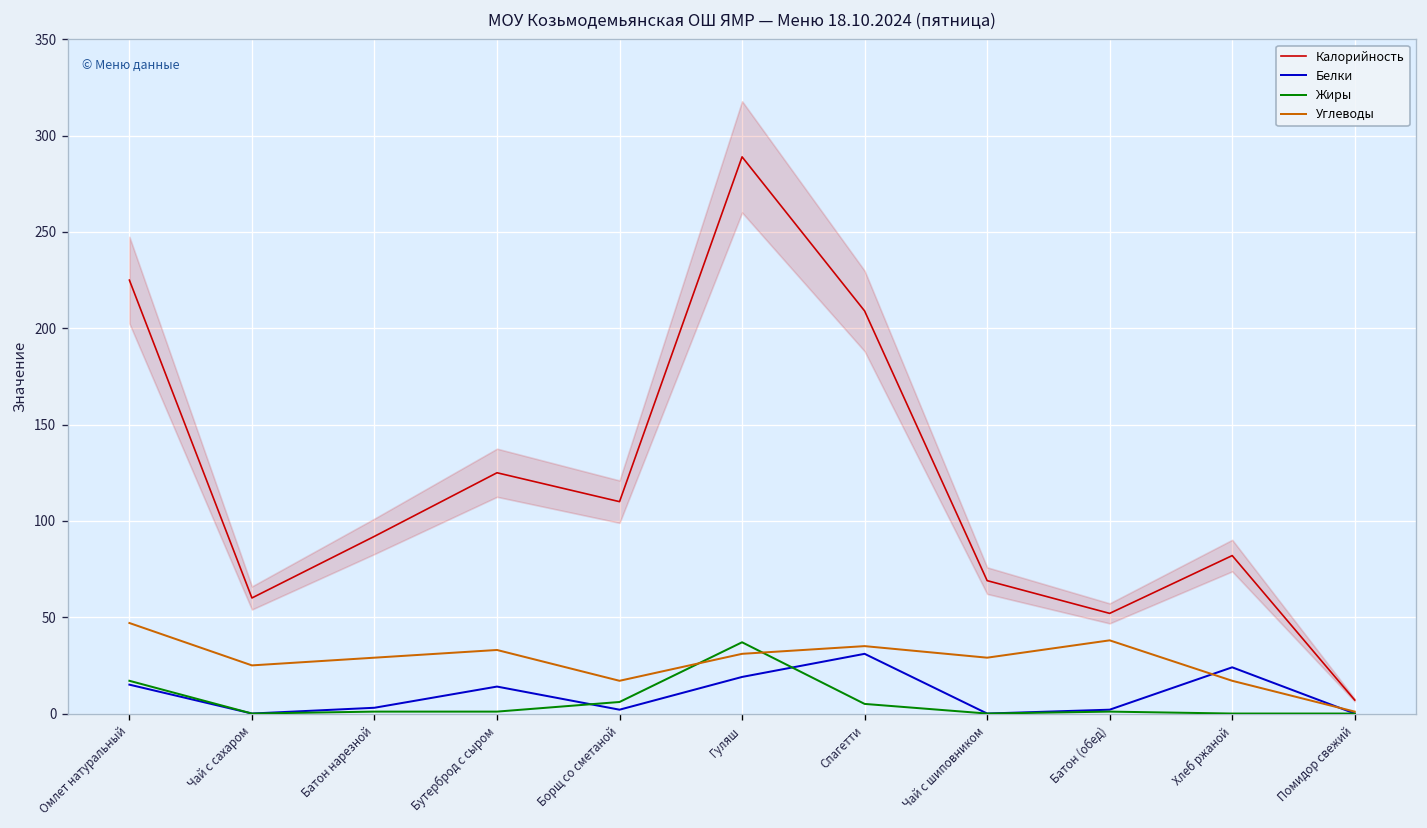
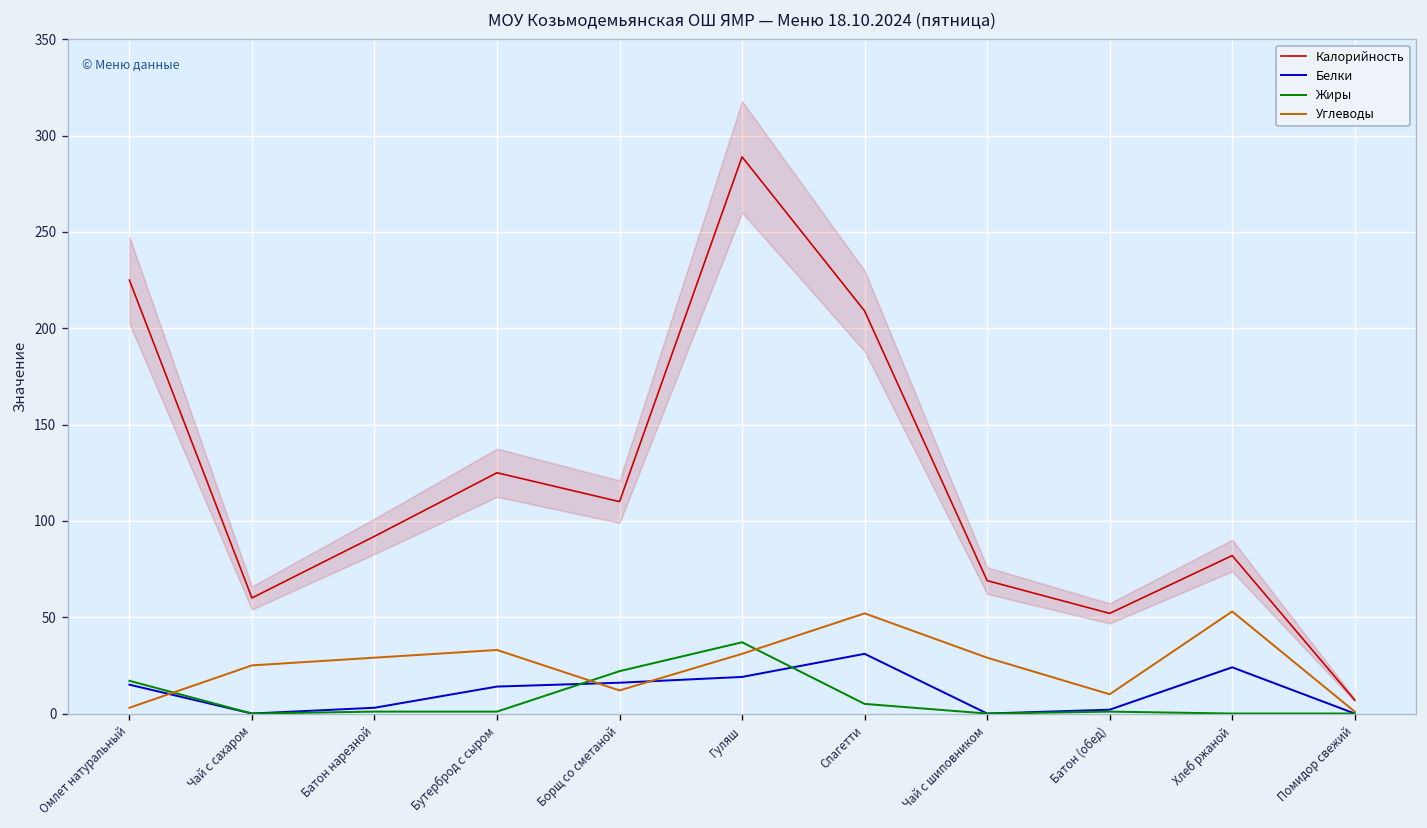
Углеводы, Омлет натуральный: 47 -> 3
Белки, Борщ со сметаной: 2 -> 16
Жиры, Борщ со сметаной: 6 -> 22
Углеводы, Борщ со сметаной: 17 -> 12
Углеводы, Спагетти: 35 -> 52
Углеводы, Батон (обед): 38 -> 10
Углеводы, Хлеб ржаной: 17 -> 53
